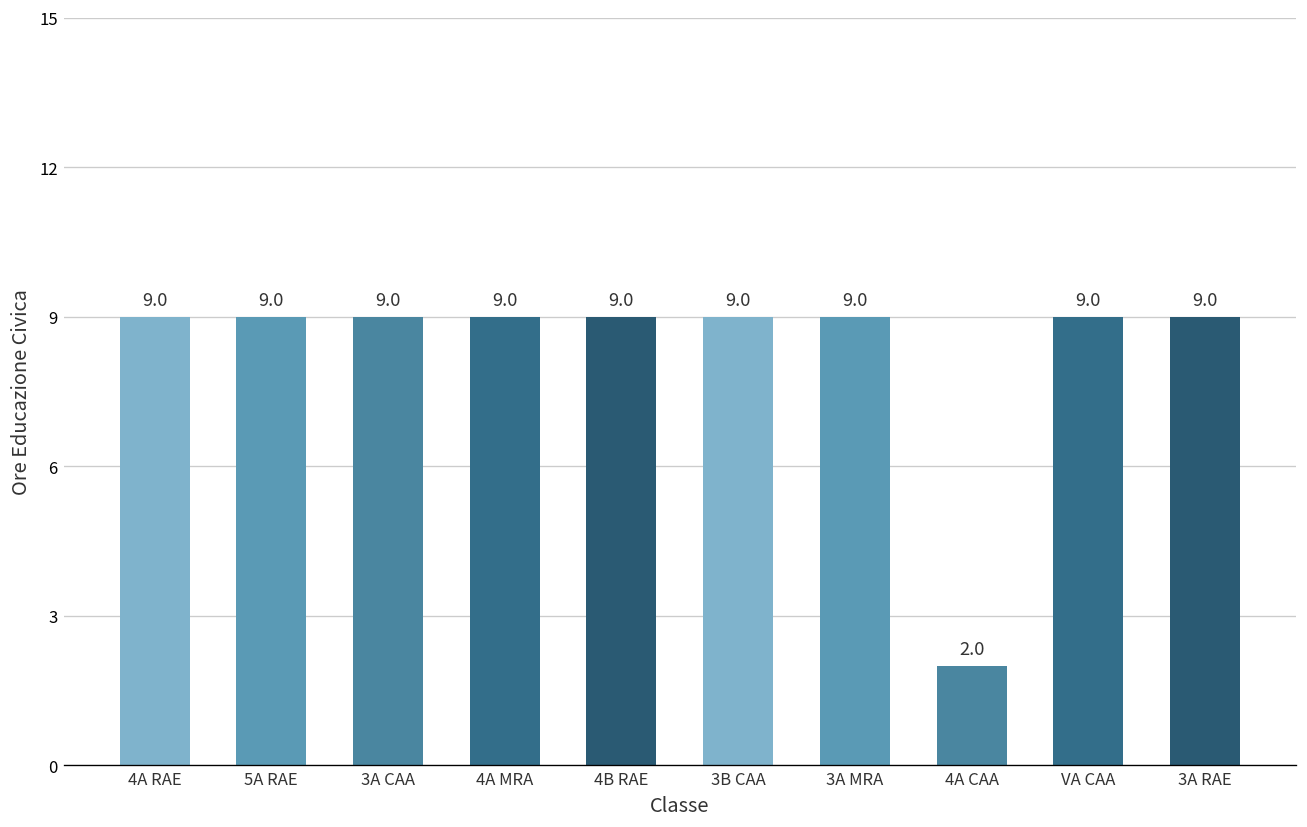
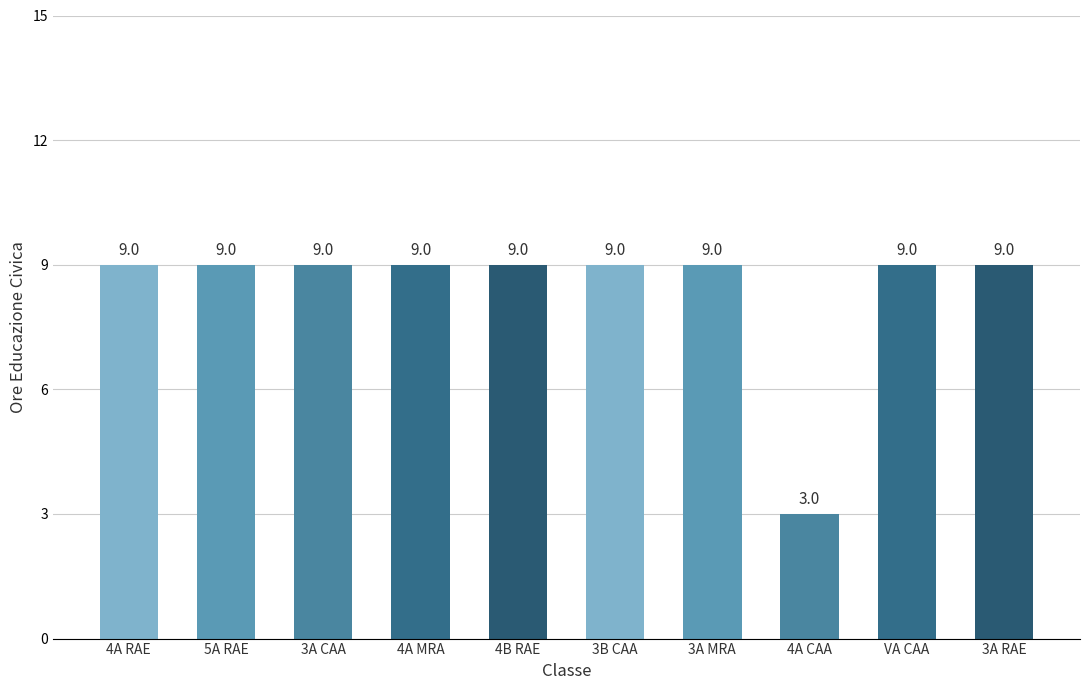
4A CAA: 2.0 -> 3.0
